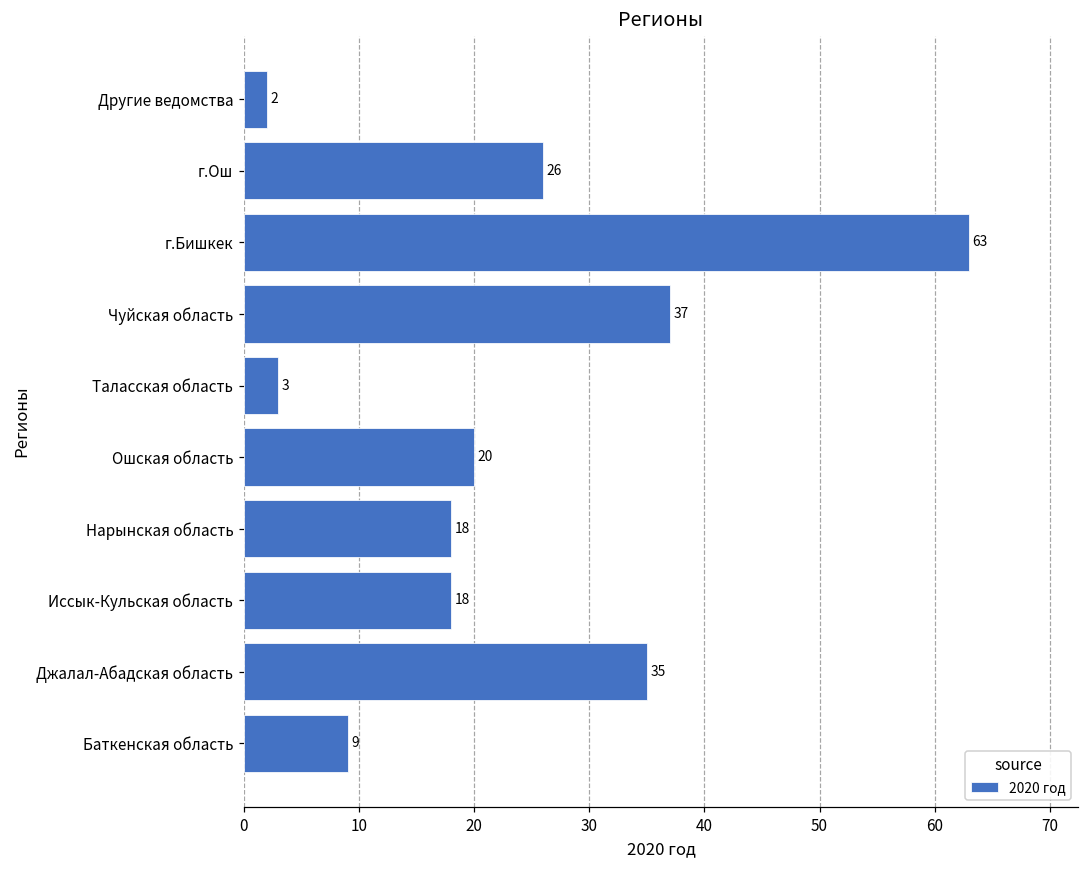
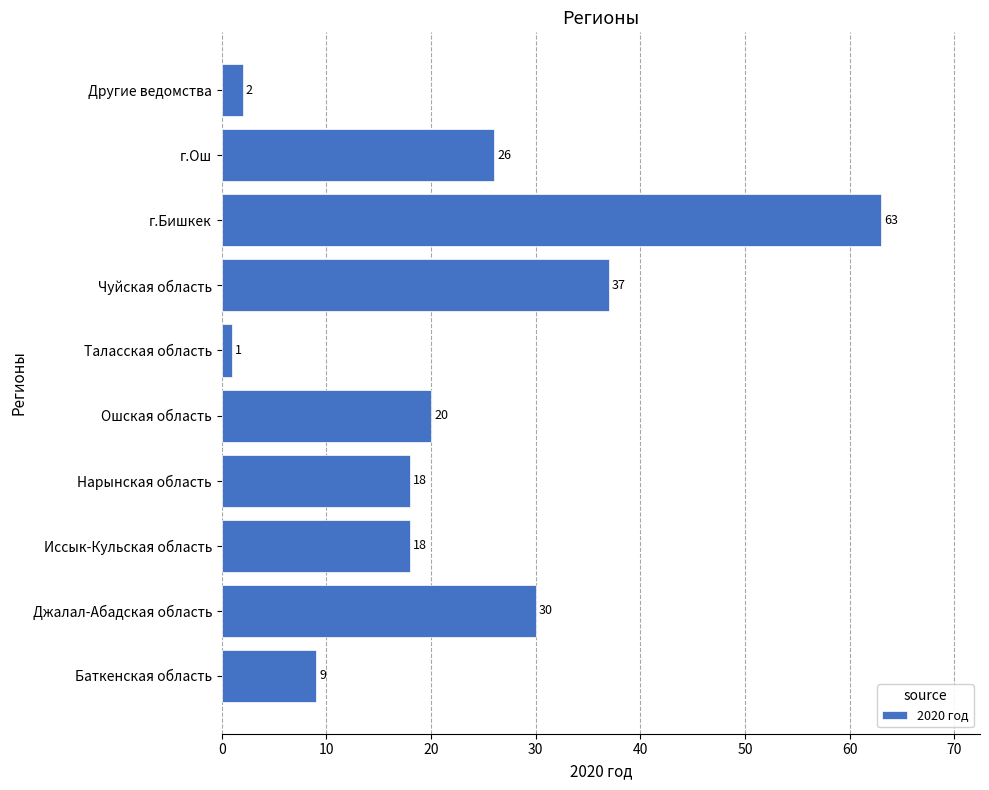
Таласская область: 3 -> 1
Джалал-Абадская область: 35 -> 30
